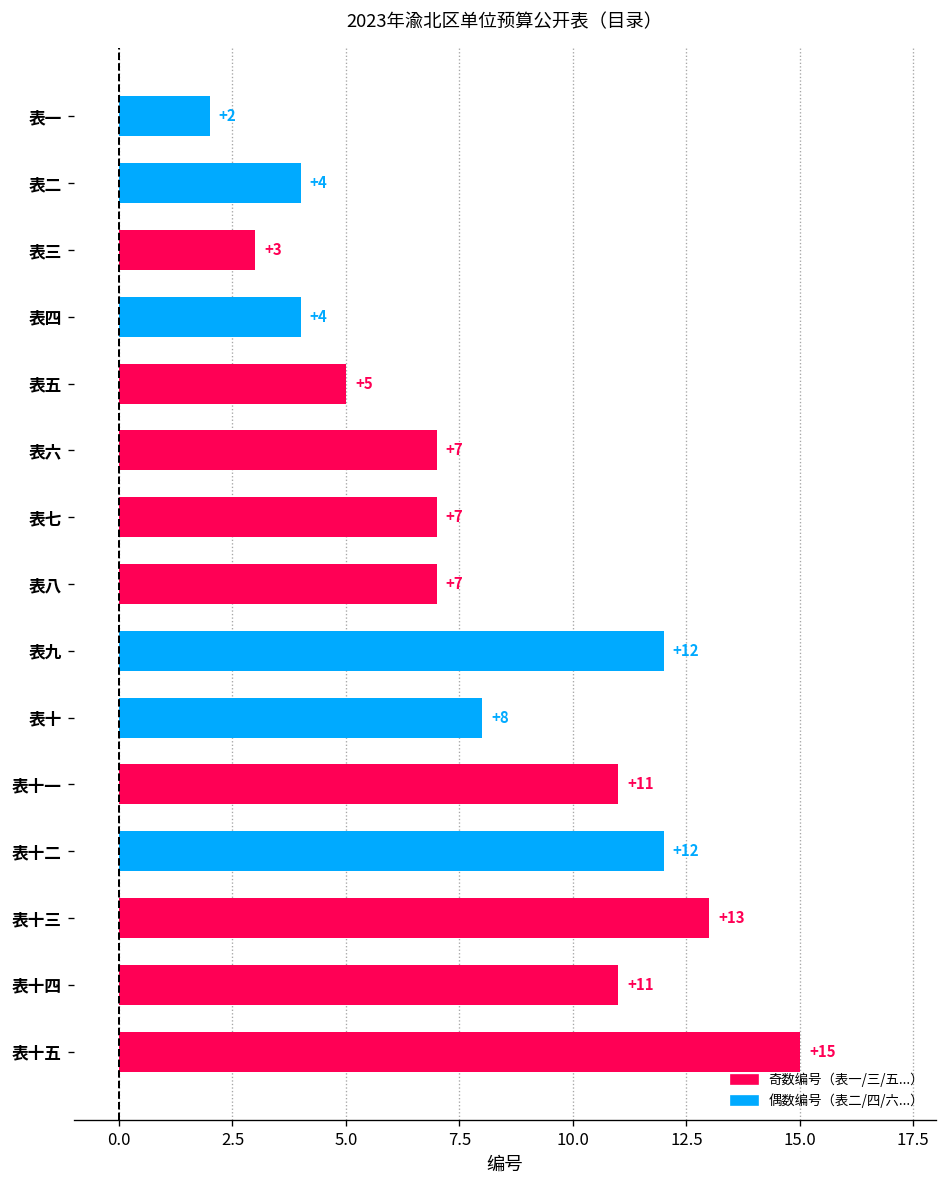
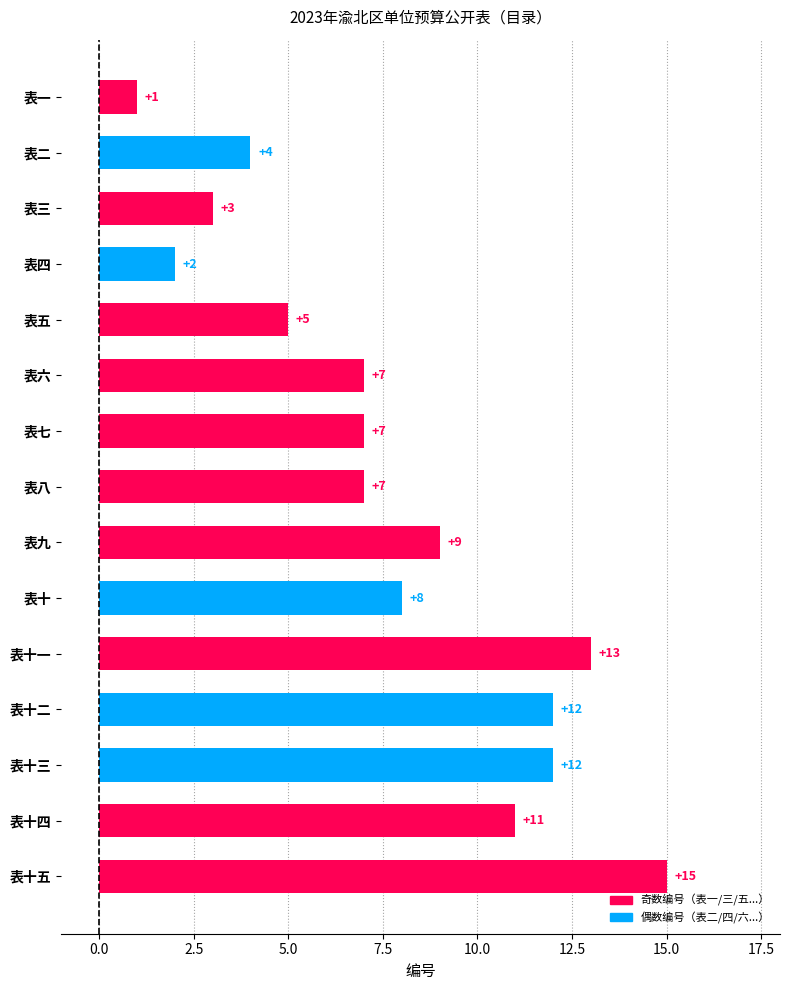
表一: +2 -> +1
表四: +4 -> +2
表九: +12 -> +9
表十一: +11 -> +13
表十三: +13 -> +12
